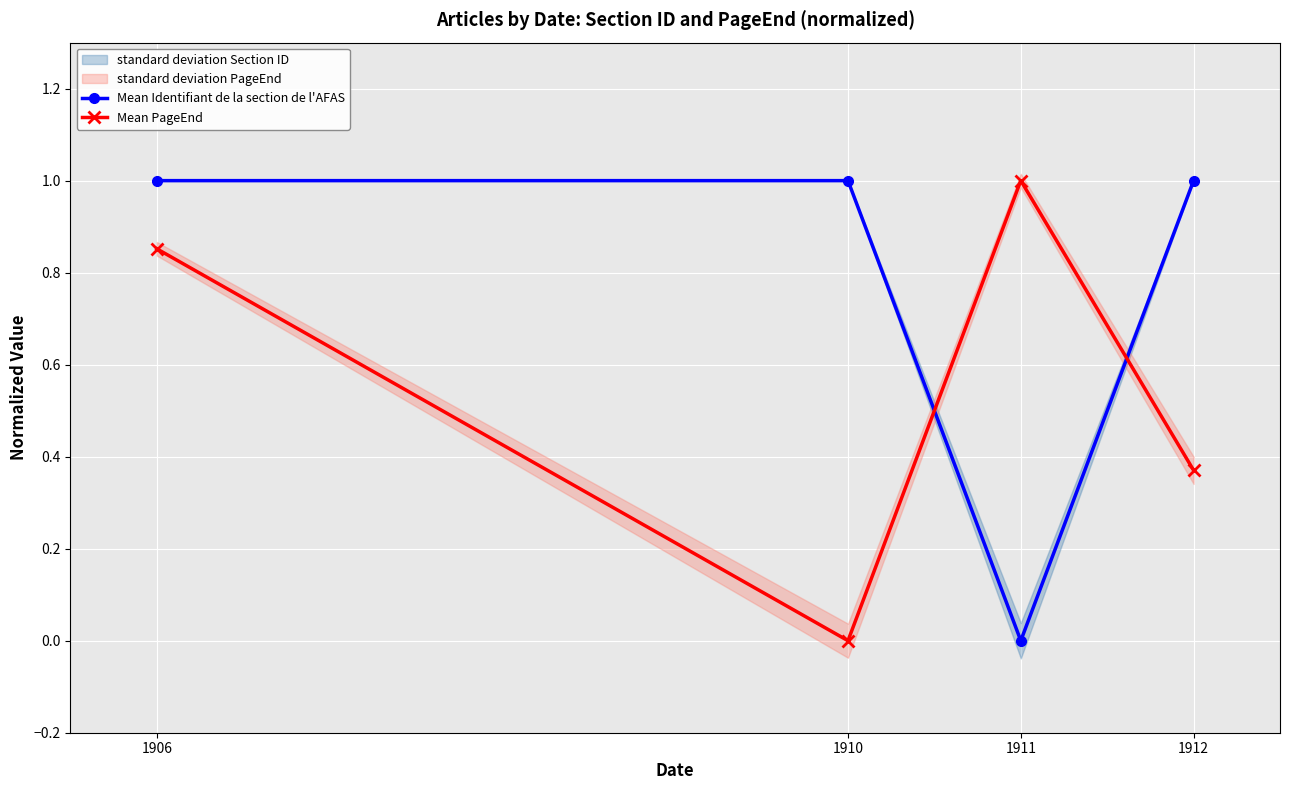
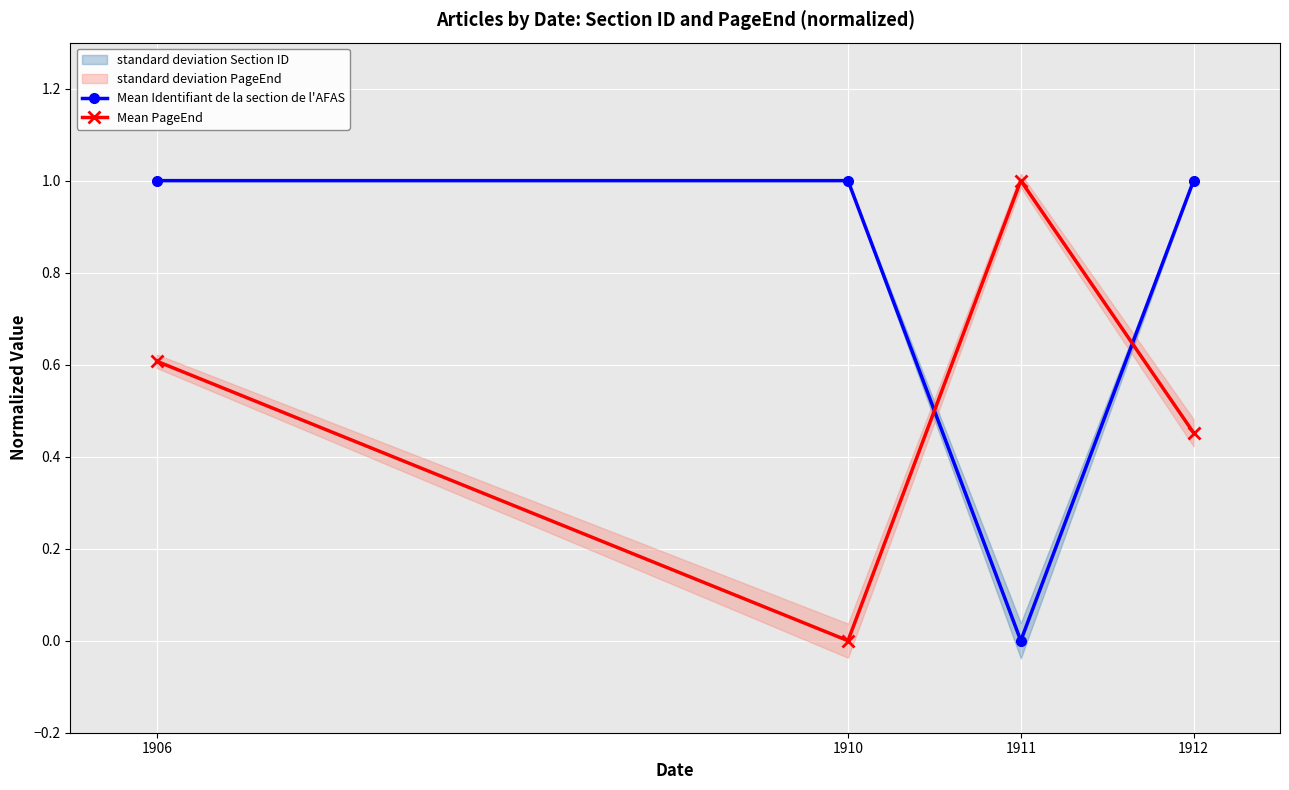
Mean PageEnd, 1906: 0.85 -> 0.61
Mean PageEnd, 1912: 0.37 -> 0.45
